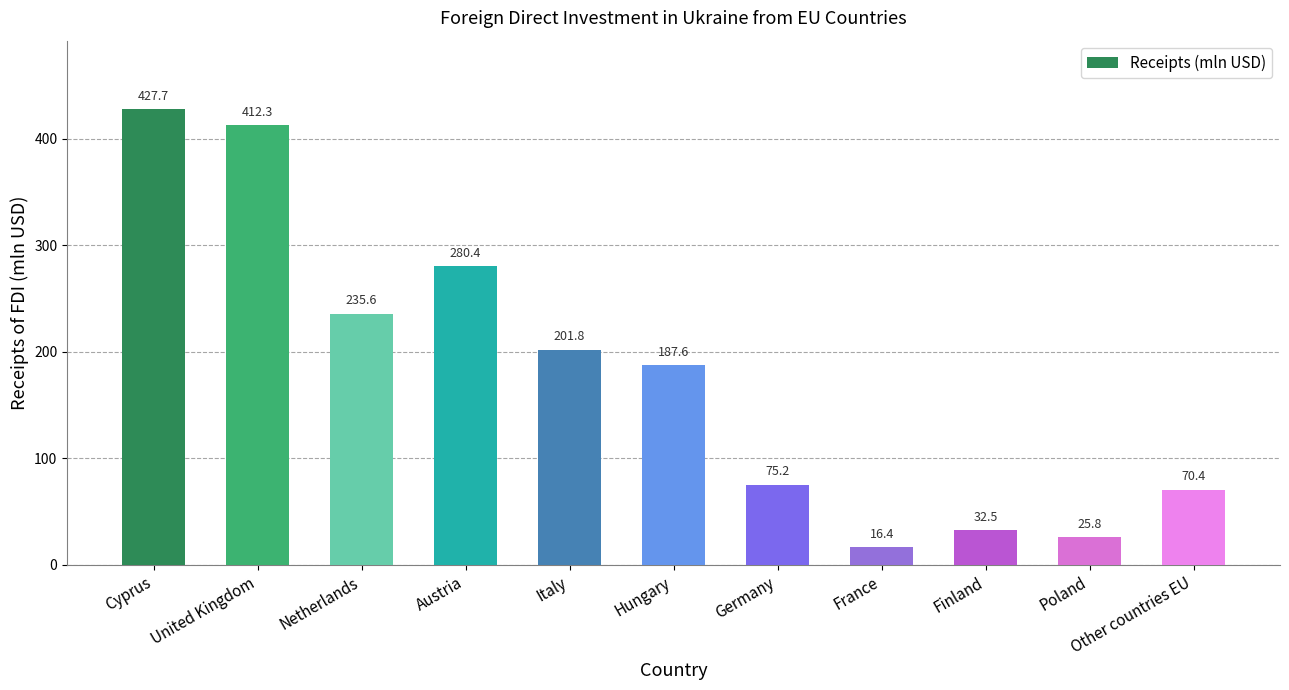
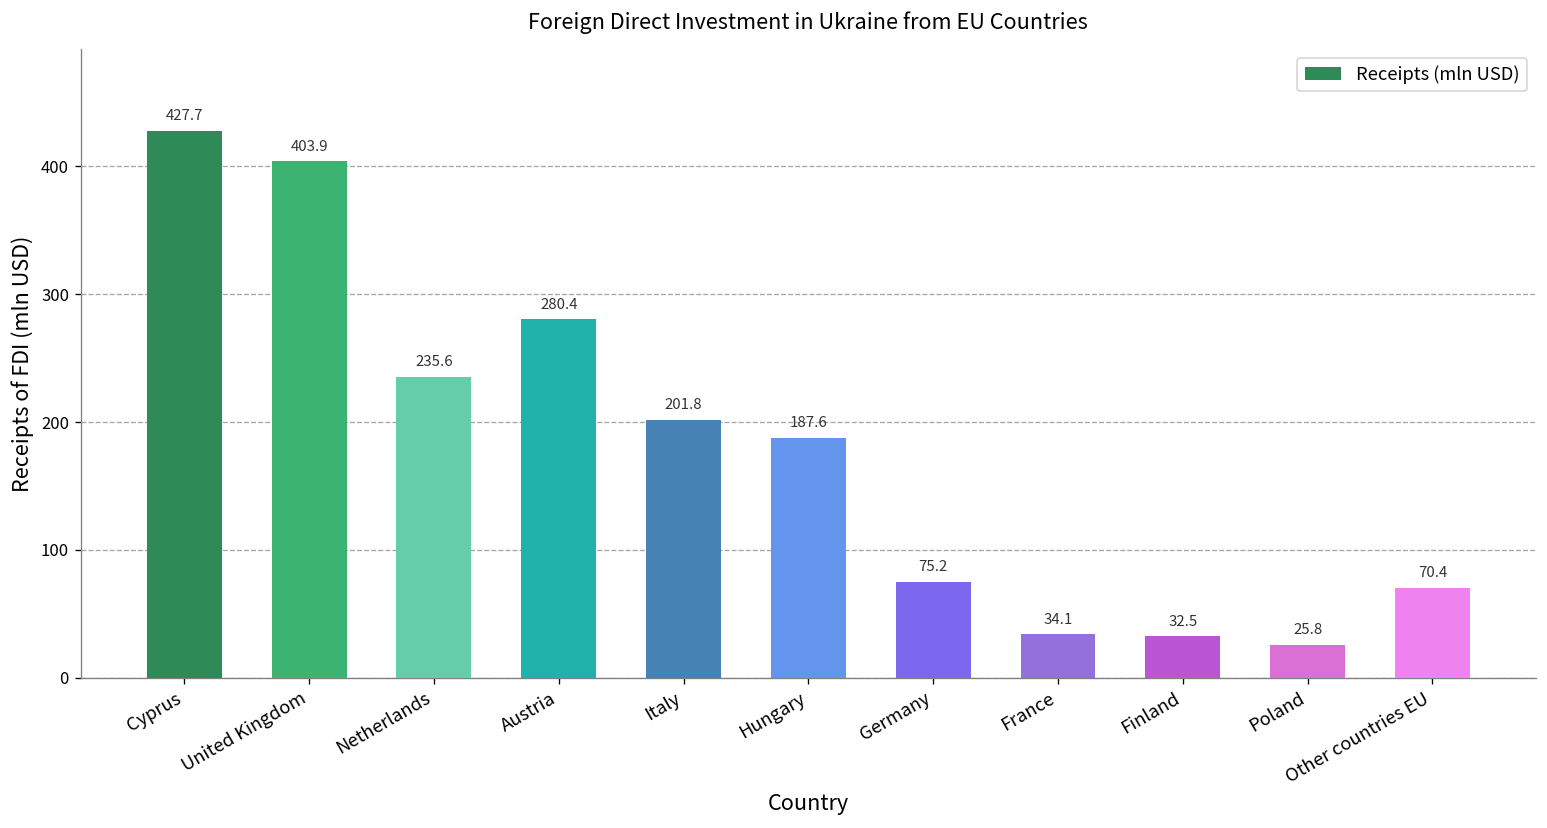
United Kingdom: 412.3 -> 403.9
France: 16.4 -> 34.1
